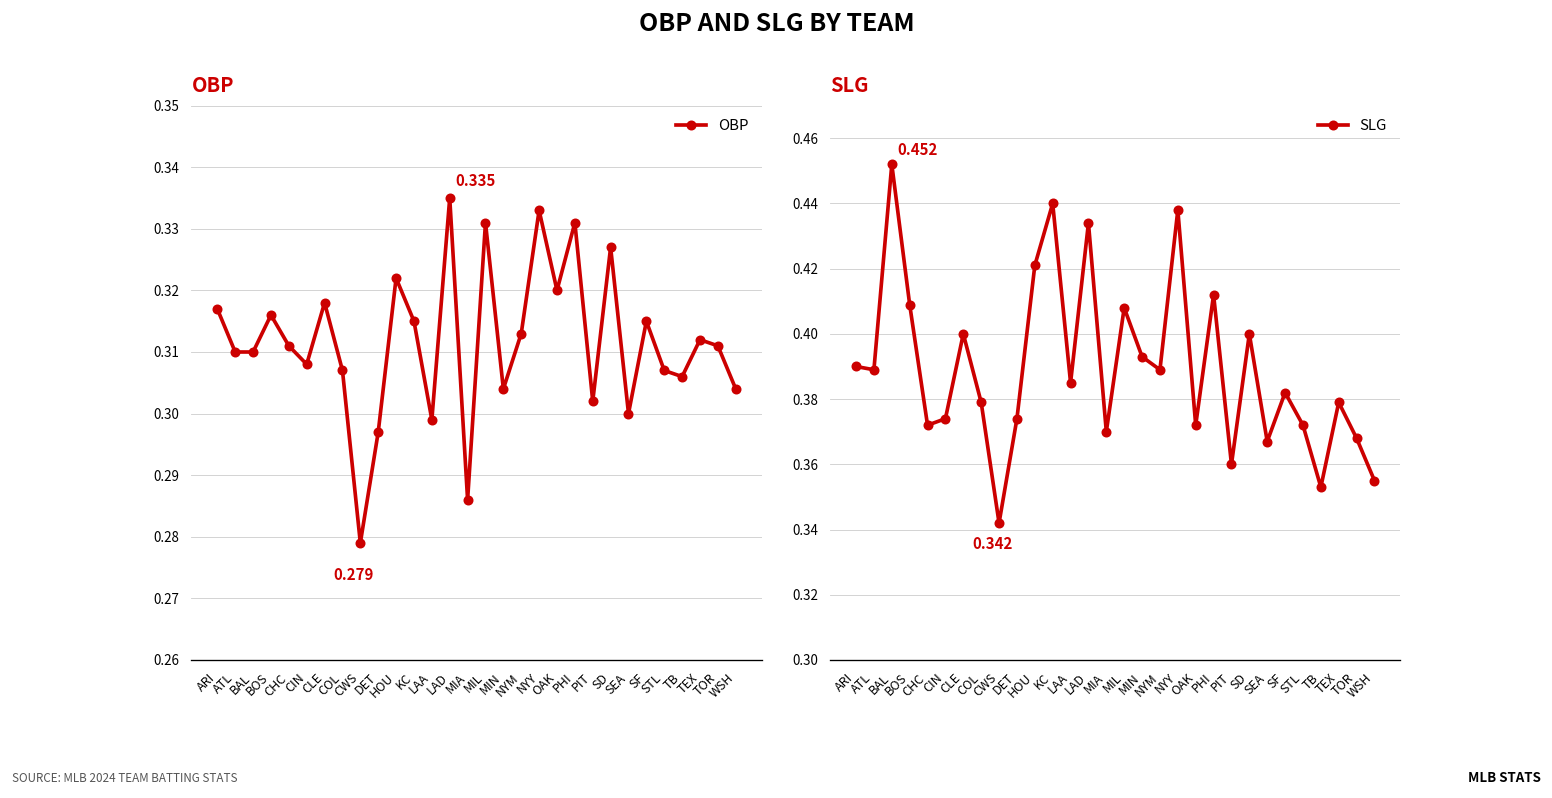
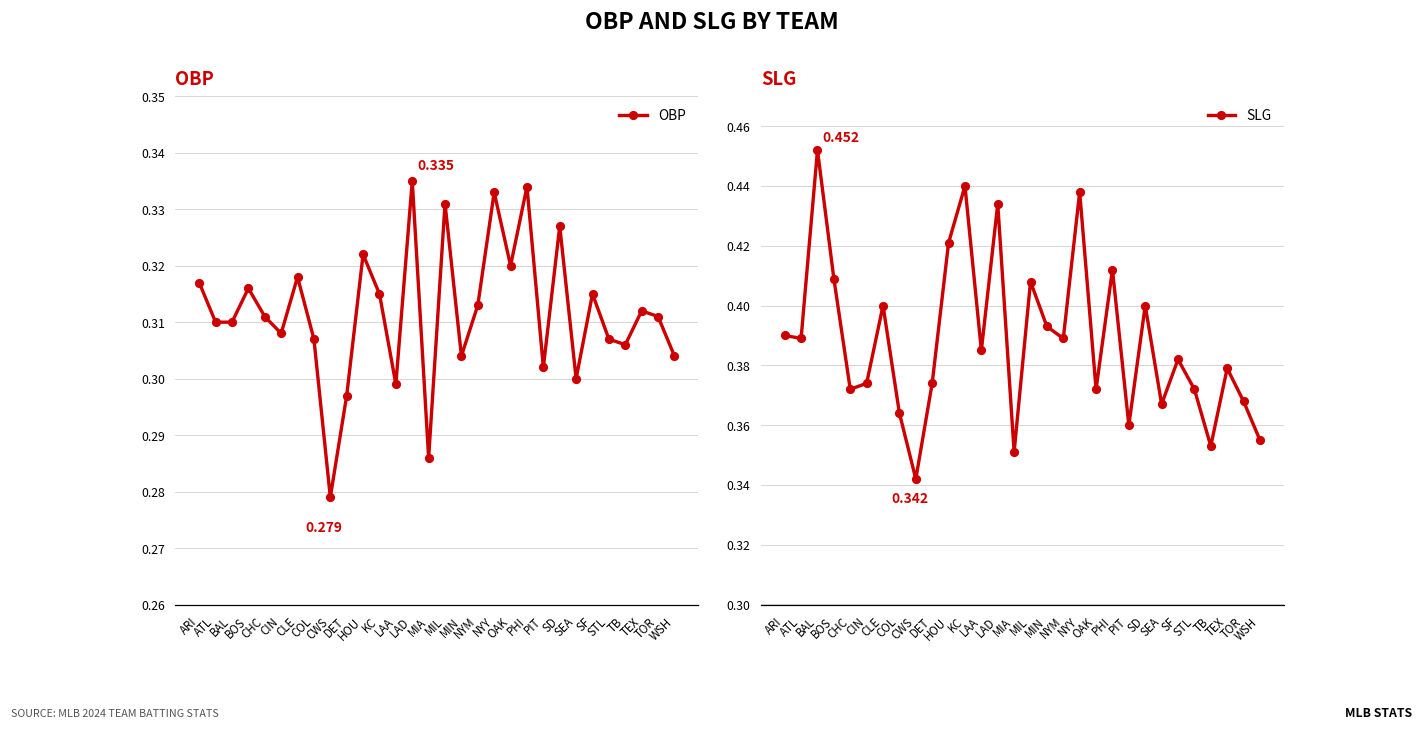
OBP, PHI: 0.331 -> 0.334
SLG, COL: 0.379 -> 0.364
SLG, MIA: 0.370 -> 0.351
